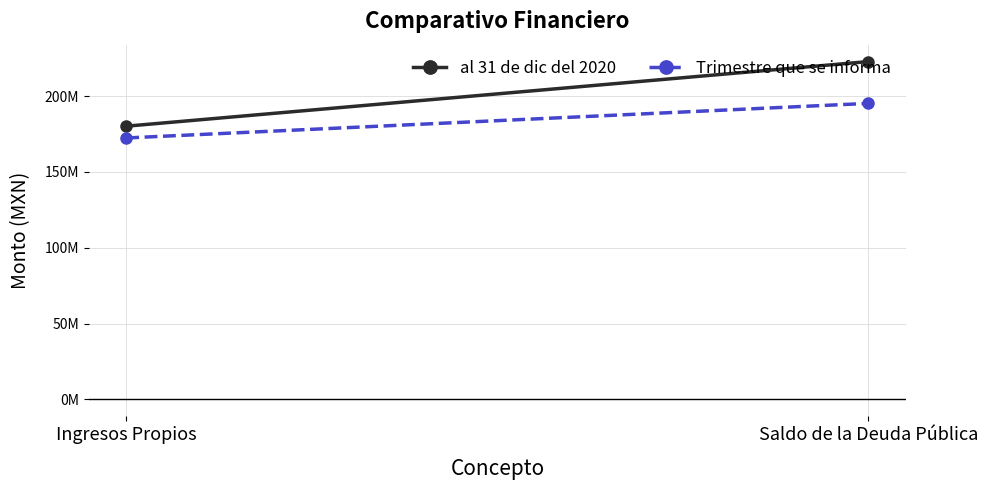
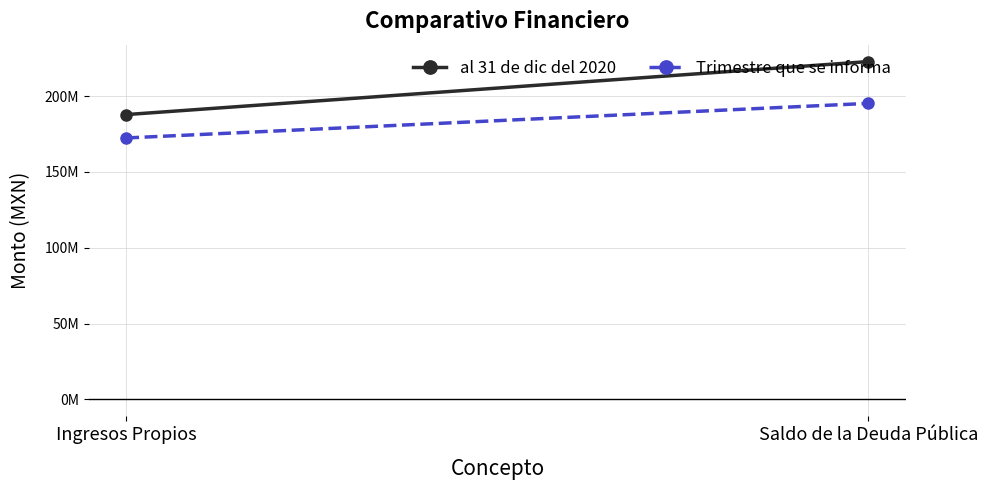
al 31 de dic del 2020, Ingresos Propios: 180000000 -> 188000000
